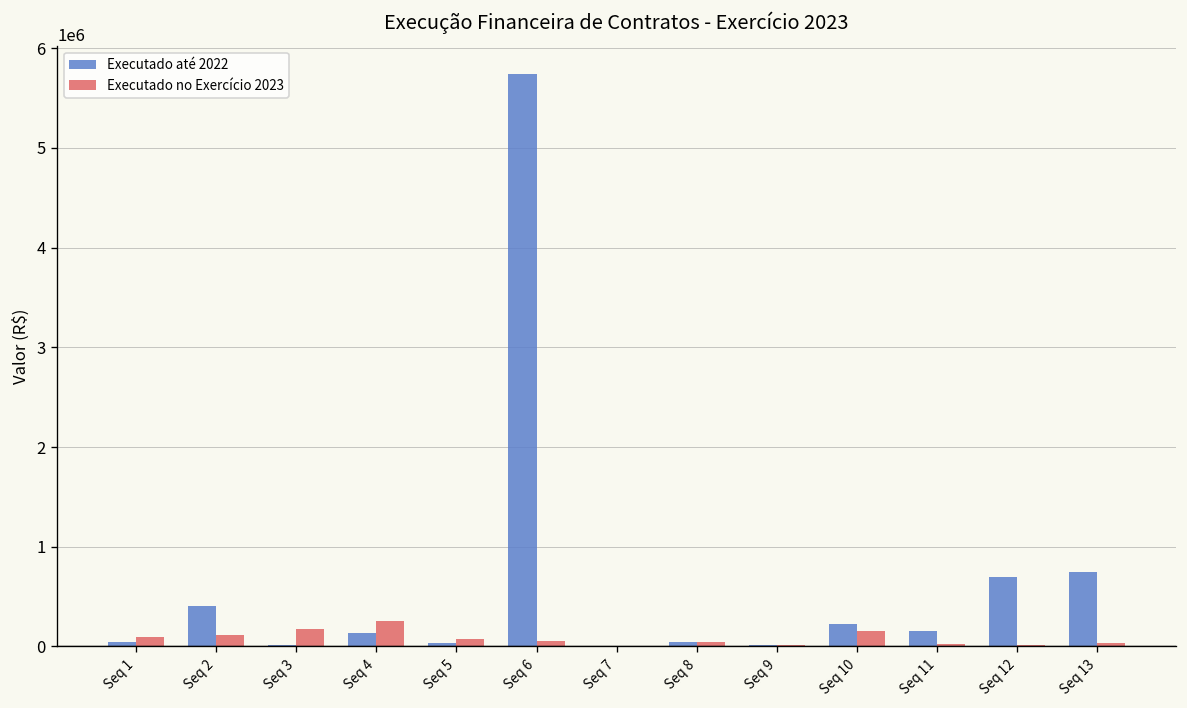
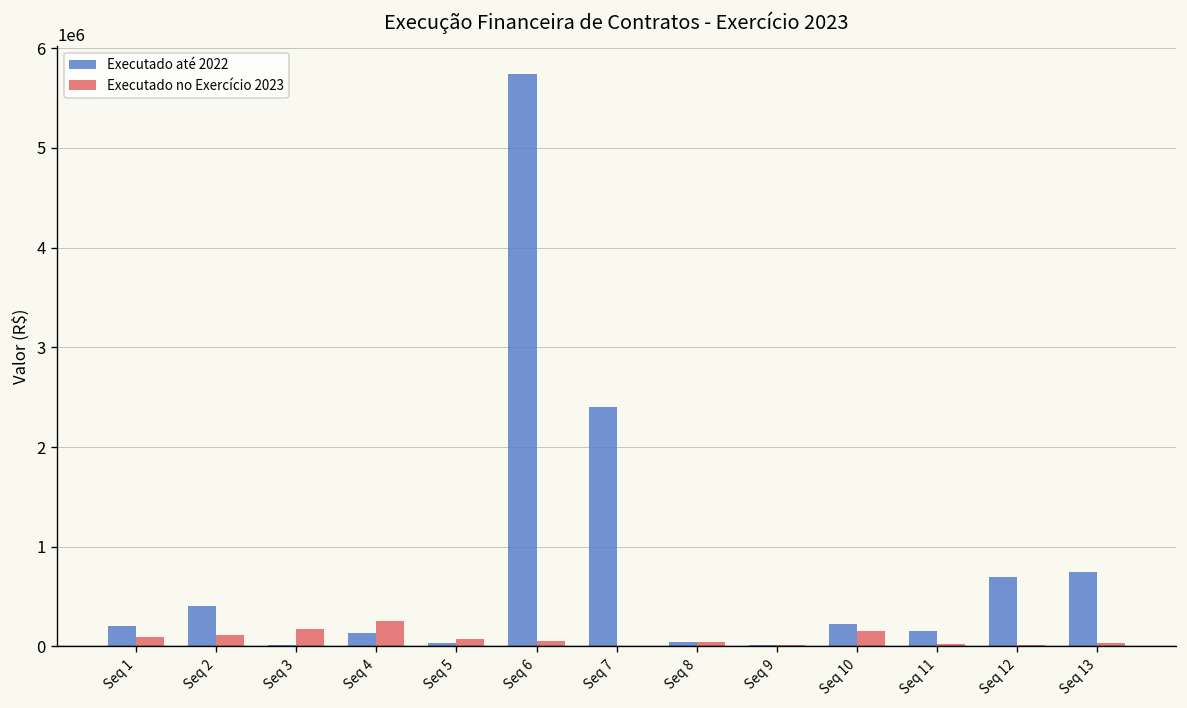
Executado até 2022, Seq 1: 0 -> 200000
Executado até 2022, Seq 7: 0 -> 2400000
